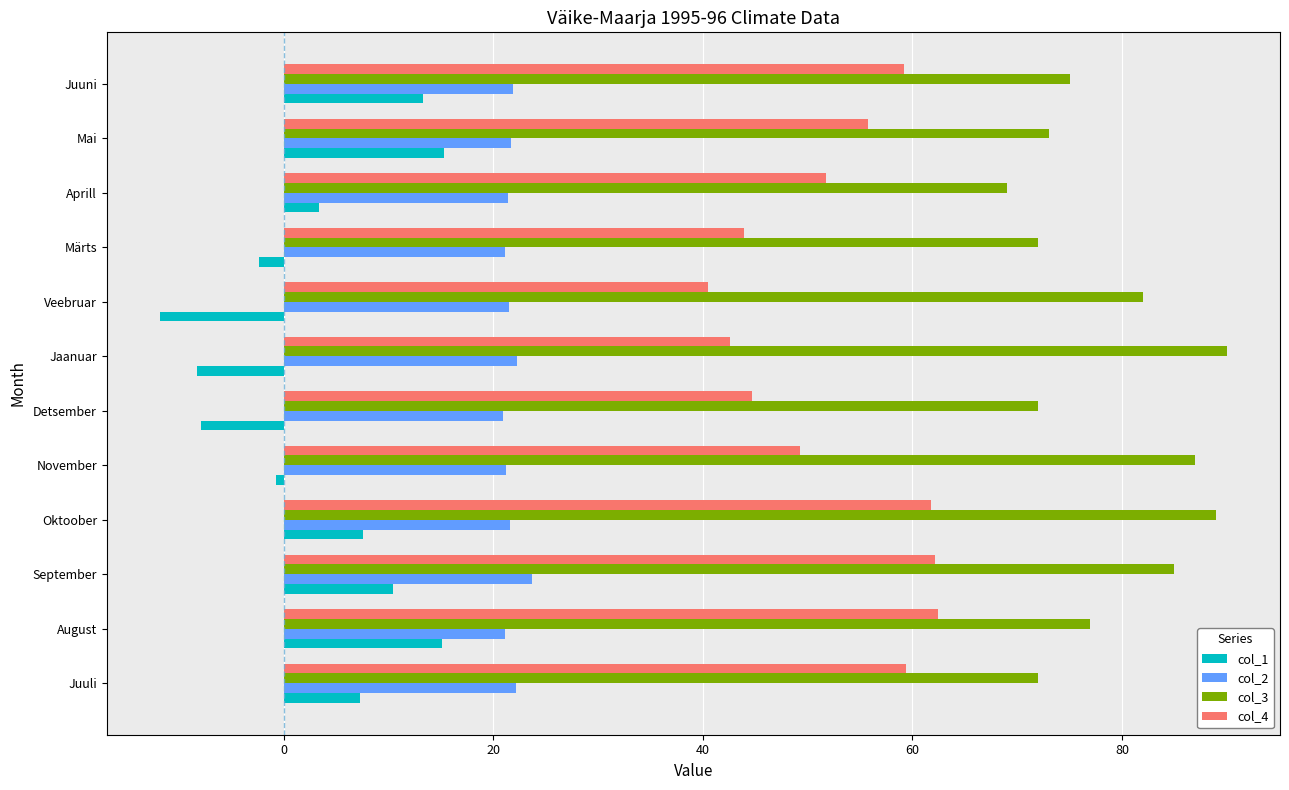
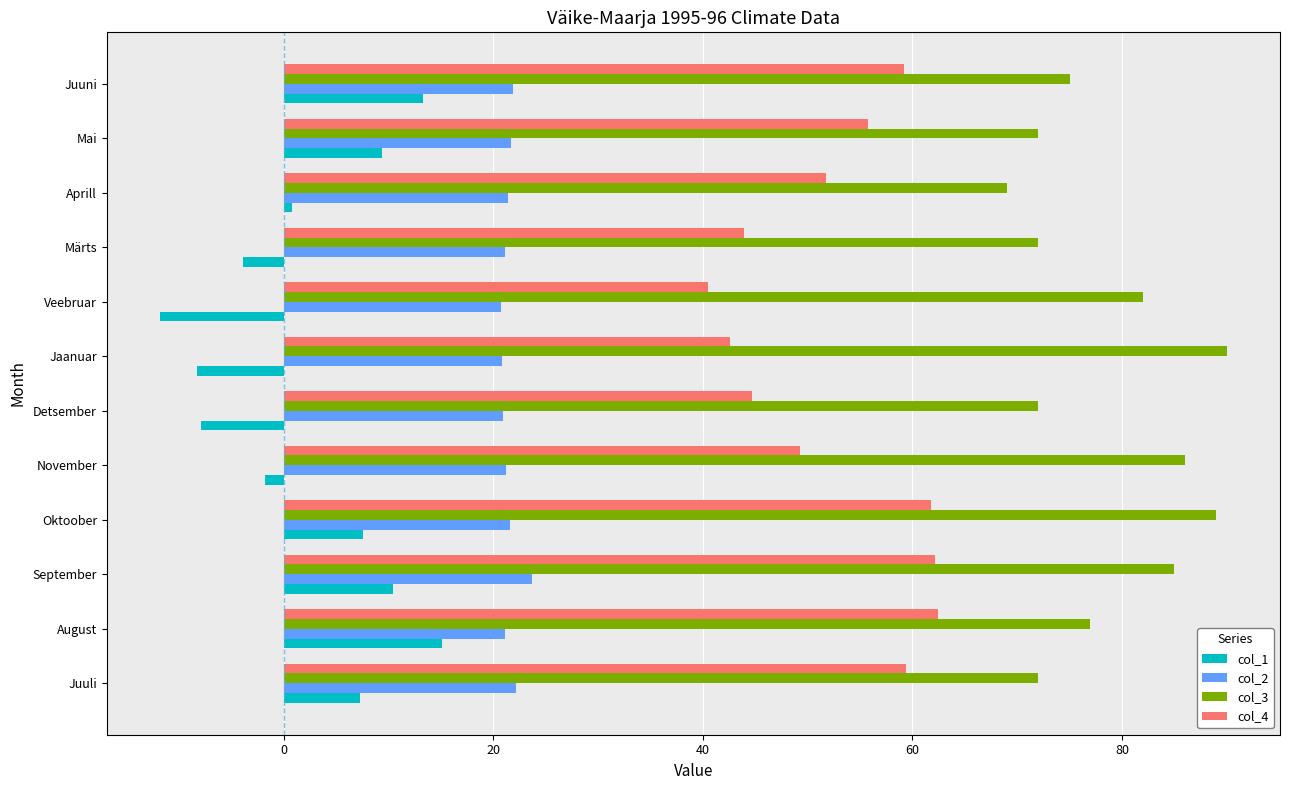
col_3, Mai: 73 -> 72
col_1, Mai: 15.3 -> 9.4
col_1, Aprill: 3.4 -> 0.8
col_1, Märts: -2.4 -> -3.9
col_2, Veebruar: 21.5 -> 20.7
col_2, Jaanuar: 22.3 -> 20.8
col_3, November: 87 -> 86
col_1, November: -0.7 -> -1.8
